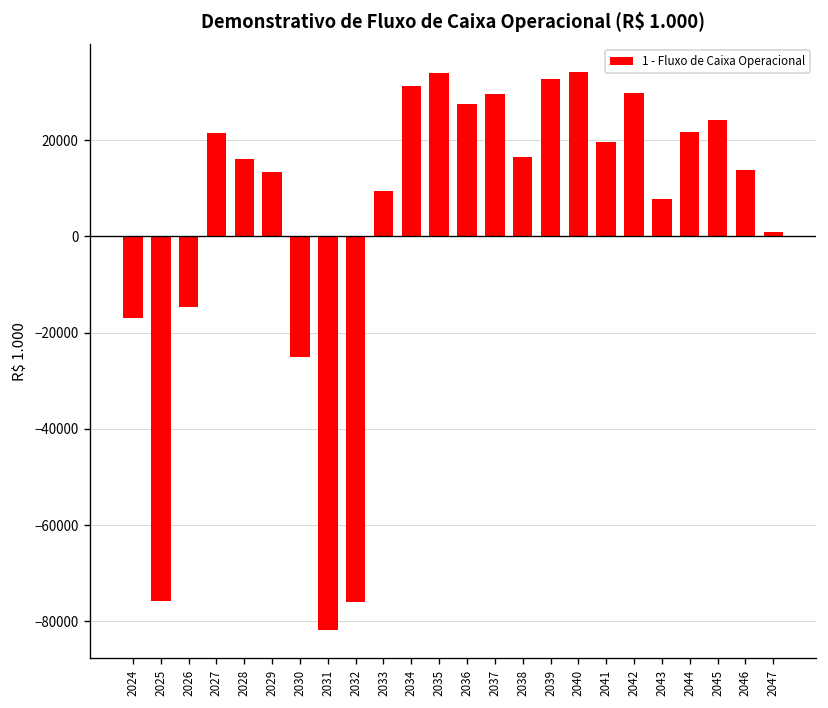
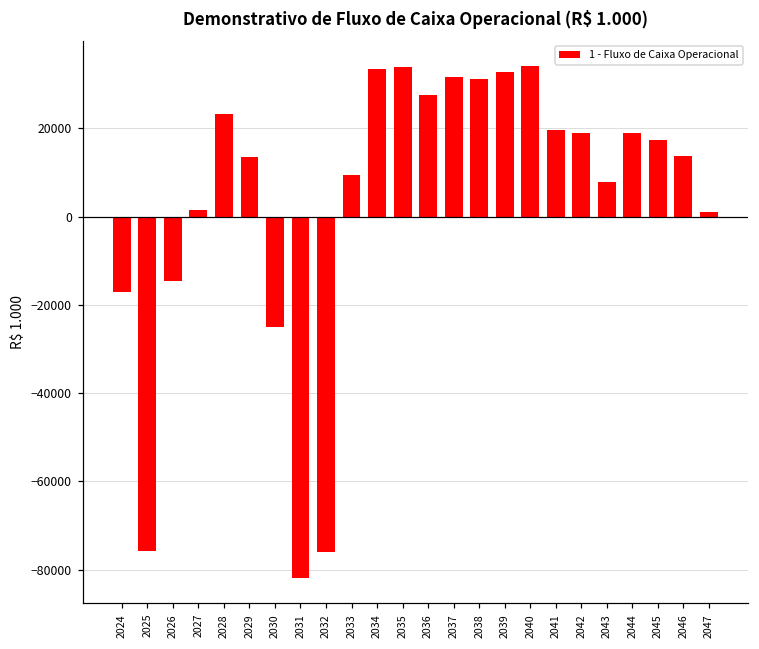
2027: 22000 -> 2000
2028: 16000 -> 23000
2034: 31000 -> 33000
2037: 30000 -> 32000
2038: 16000 -> 31000
2042: 30000 -> 19000
2044: 22000 -> 19000
2045: 24000 -> 17000
